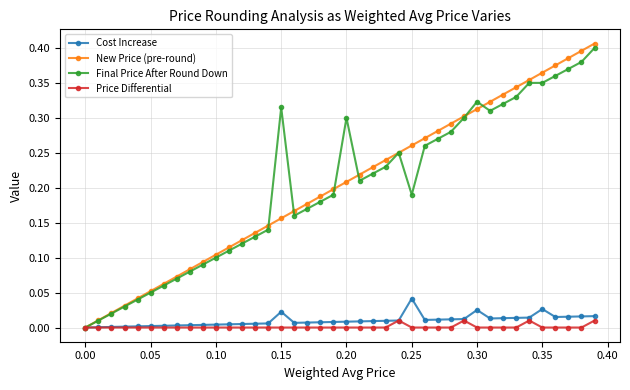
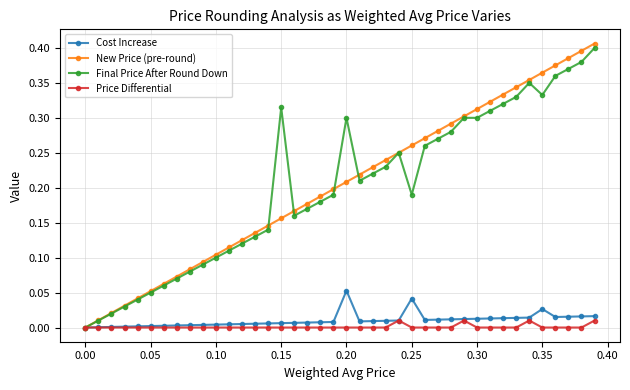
Cost Increase, 0.15: 0.02 -> 0.01
Cost Increase, 0.20: 0.01 -> 0.05
Cost Increase, 0.30: 0.03 -> 0.01
Final Price After Round Down, 0.30: 0.32 -> 0.30
Final Price After Round Down, 0.35: 0.35 -> 0.33
